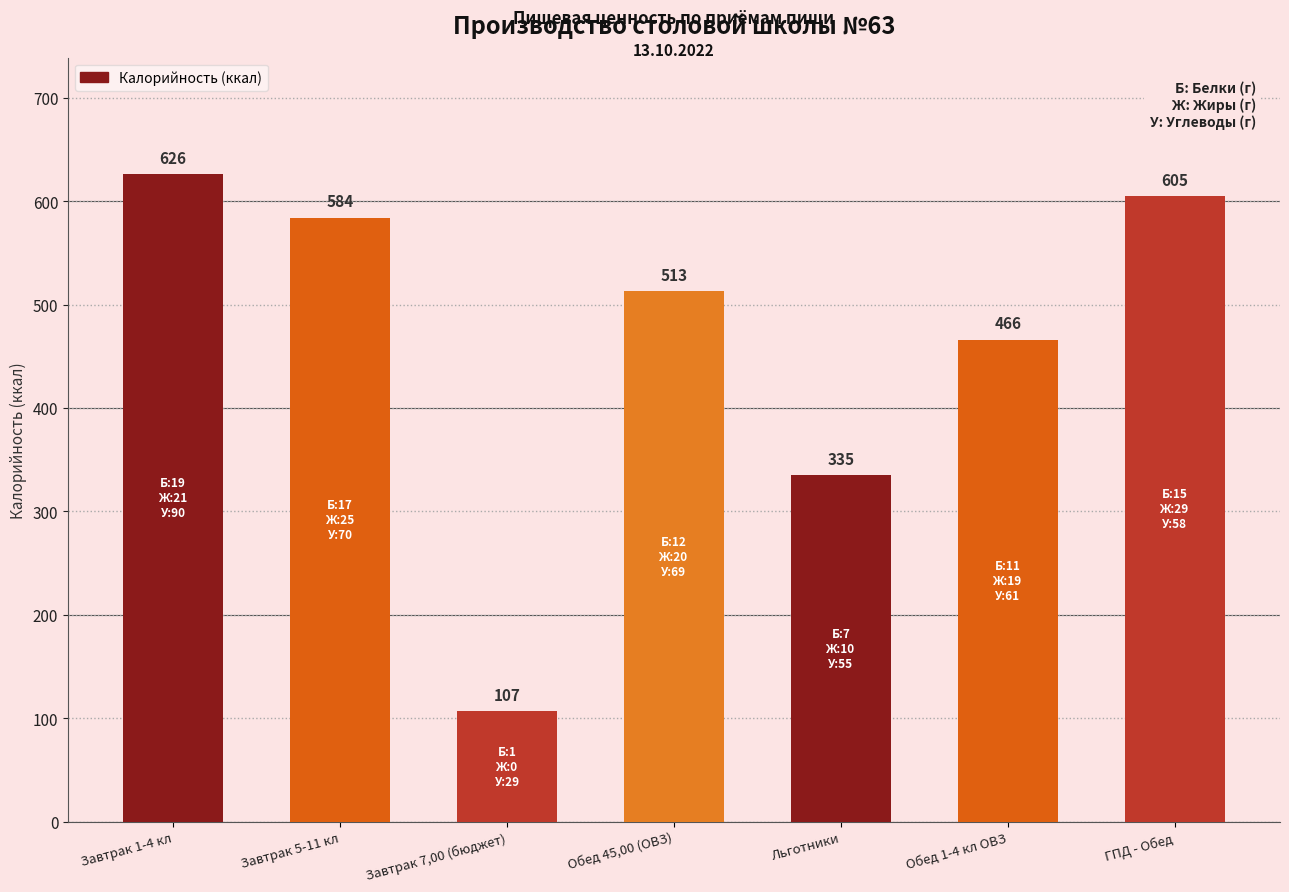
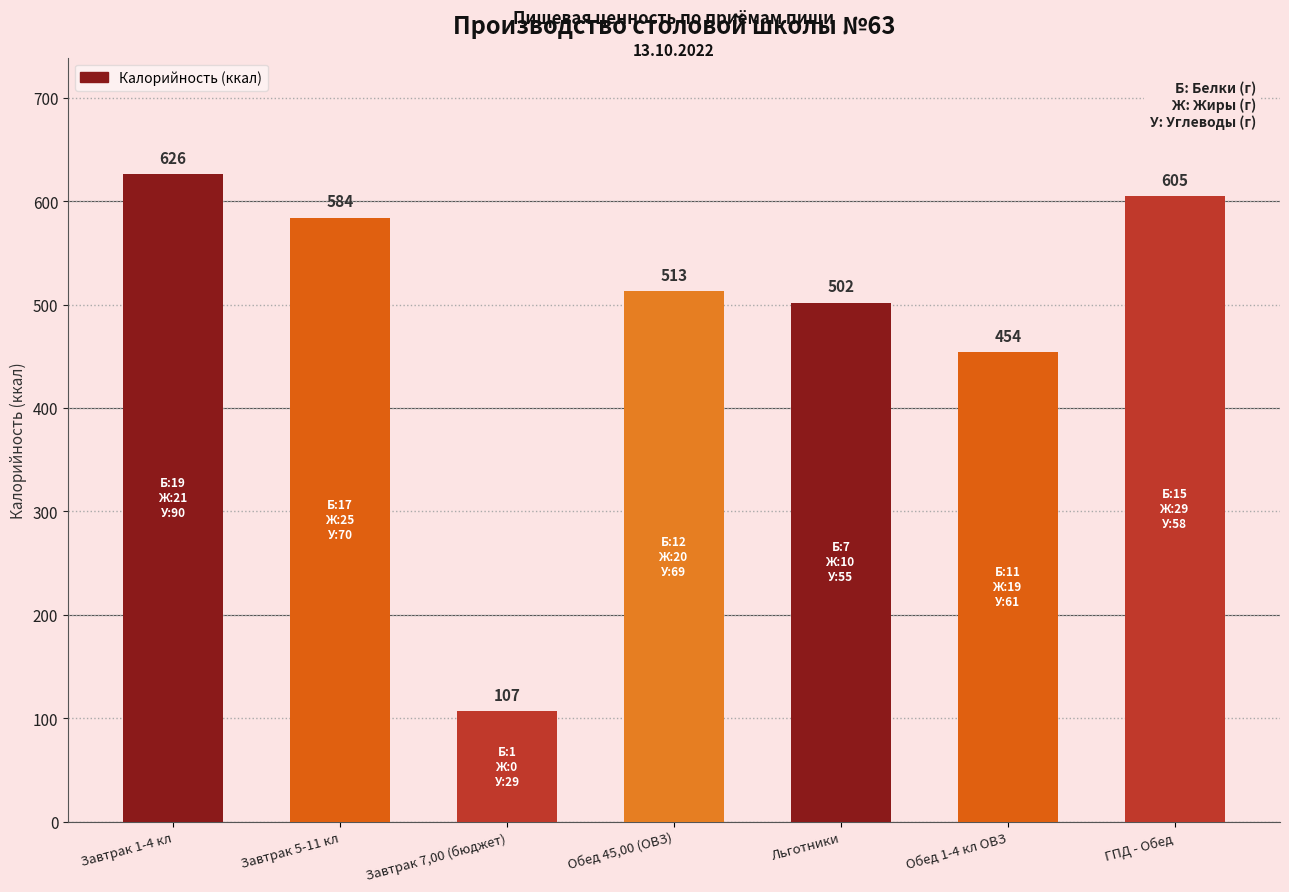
Льготники: 335 -> 502
Обед 1-4 кл ОВЗ: 466 -> 454
